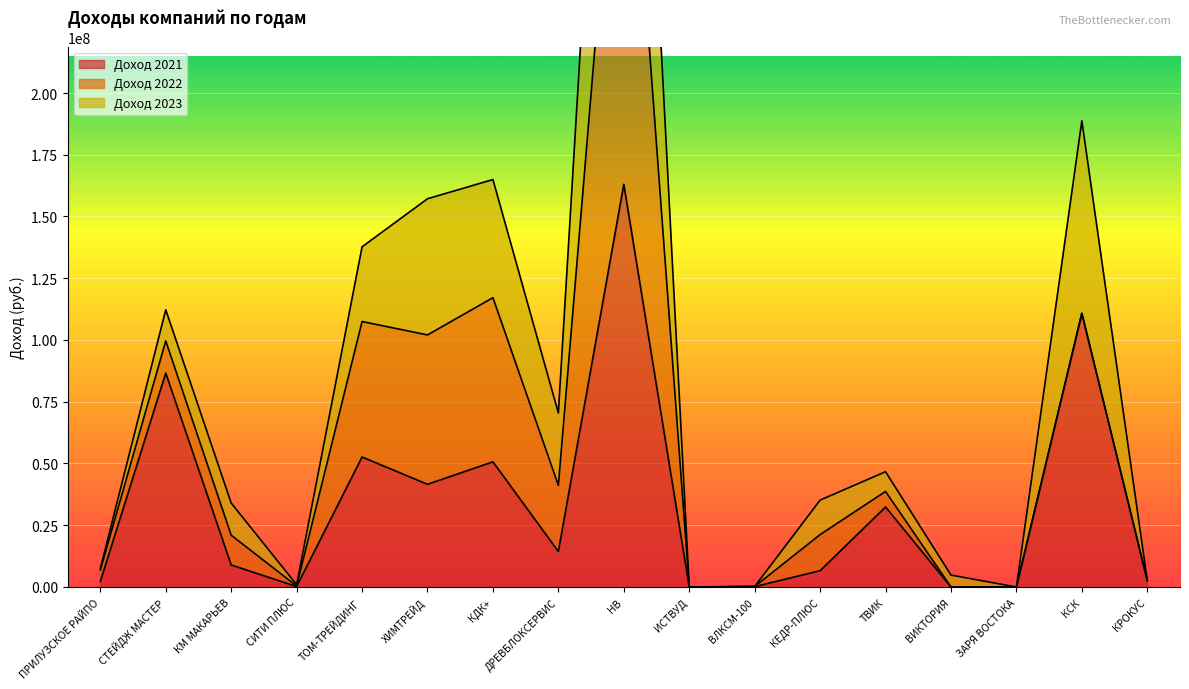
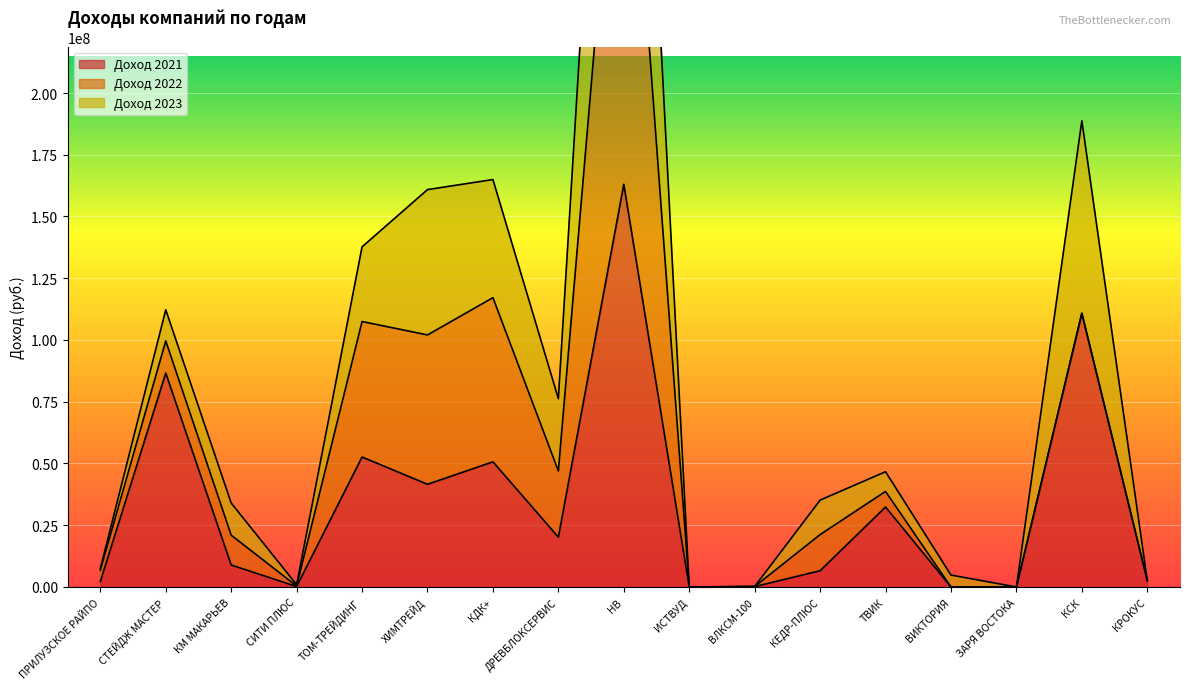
Доход 2023, ХИМТРЕЙД: 55000000 -> 59000000
Доход 2021, ДРЕВБЛОКСЕРВИС: 14000000 -> 20000000
